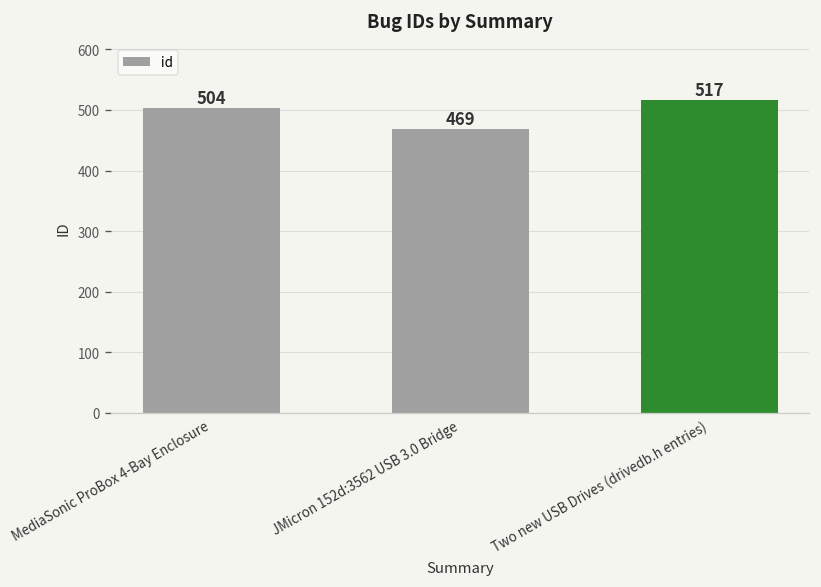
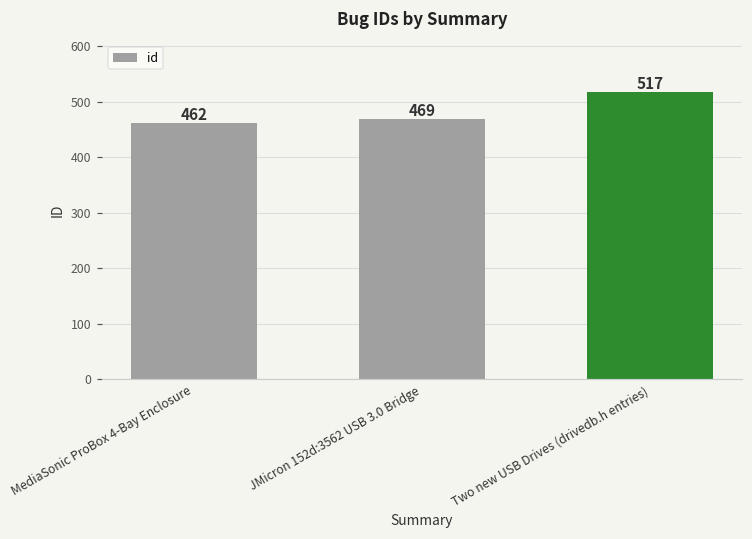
MediaSonic ProBox 4-Bay Enclosure: 504 -> 462
